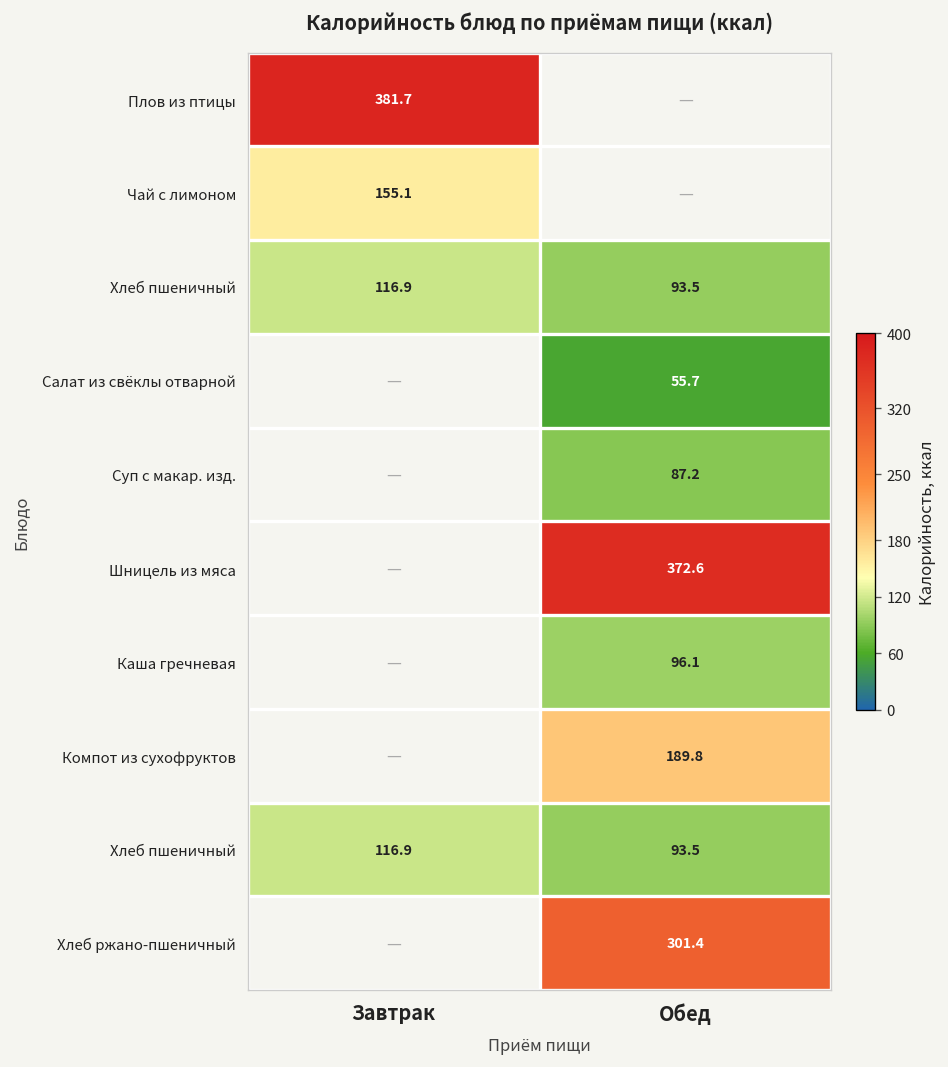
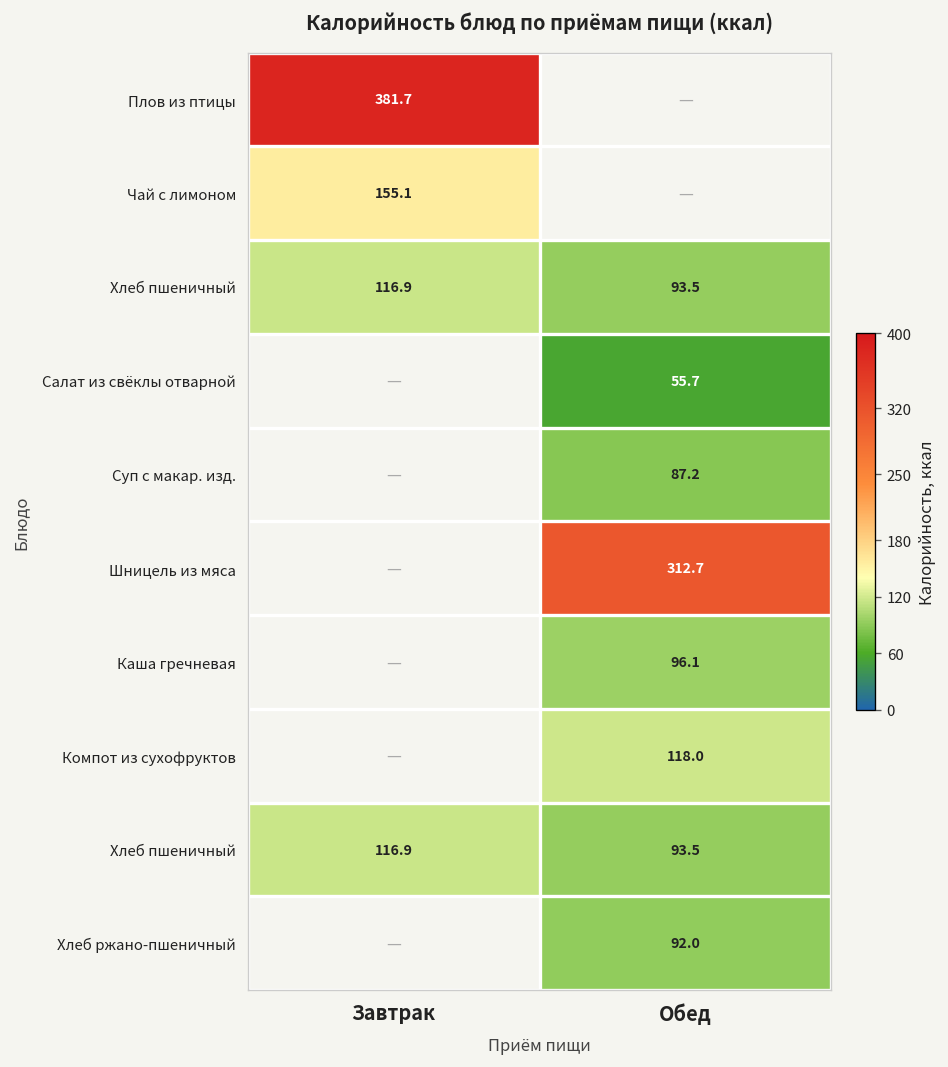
Шницель из мяса, Обед: 372.6 -> 312.7
Компот из сухофруктов, Обед: 189.8 -> 118.0
Хлеб ржано-пшеничный, Обед: 301.4 -> 92.0
